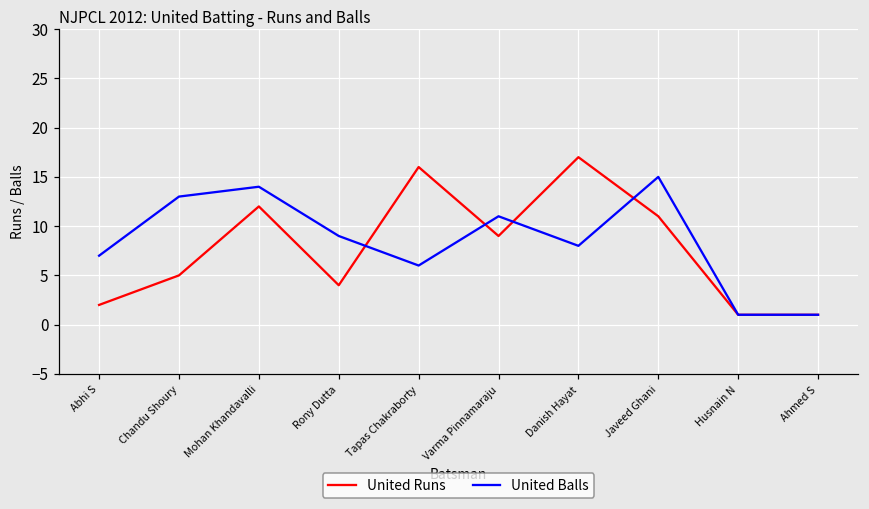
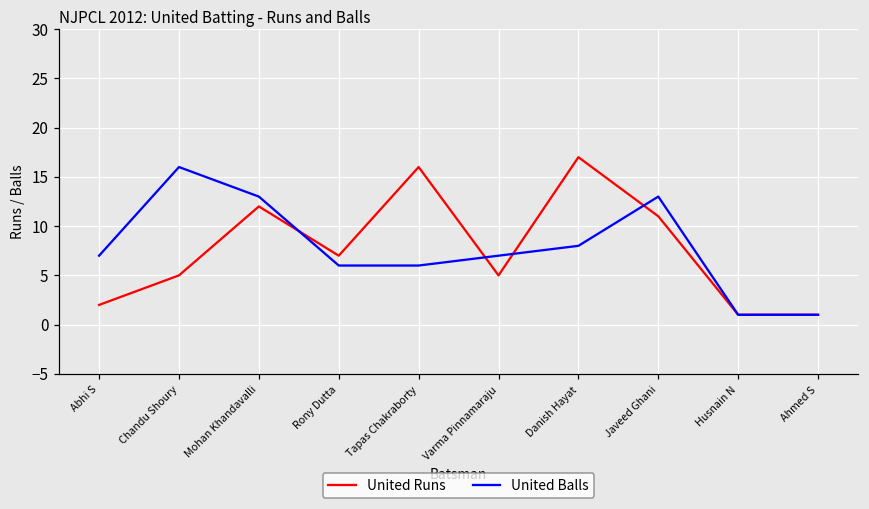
United Balls, Chandu Shoury: 13 -> 16
United Balls, Mohan Khandavalli: 14 -> 13
United Runs, Rony Dutta: 4 -> 7
United Balls, Rony Dutta: 9 -> 6
United Runs, Varma Pinnamaraju: 9 -> 5
United Balls, Varma Pinnamaraju: 11 -> 7
United Balls, Javeed Ghani: 15 -> 13
